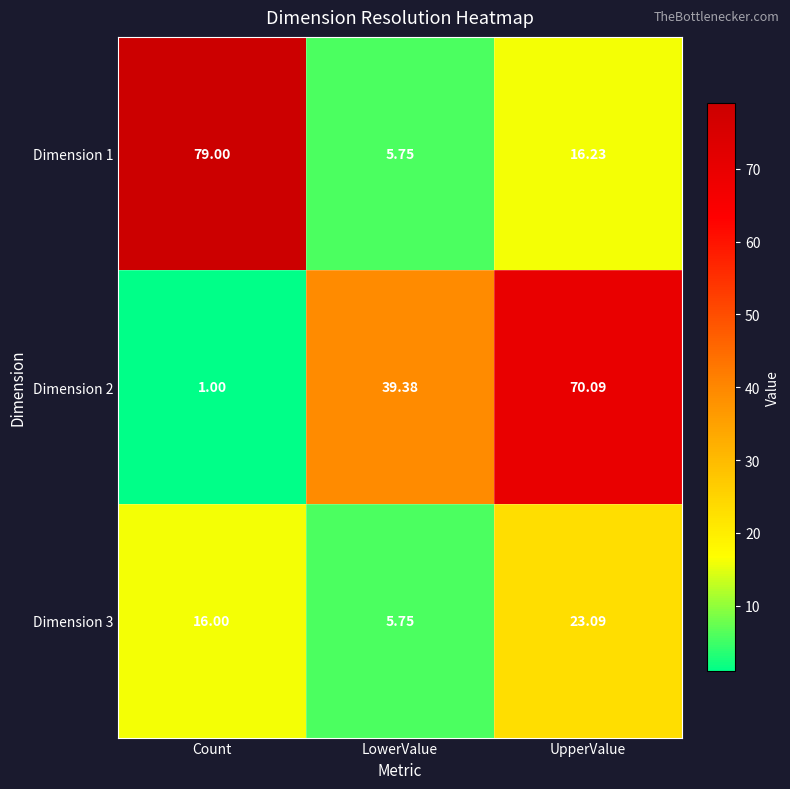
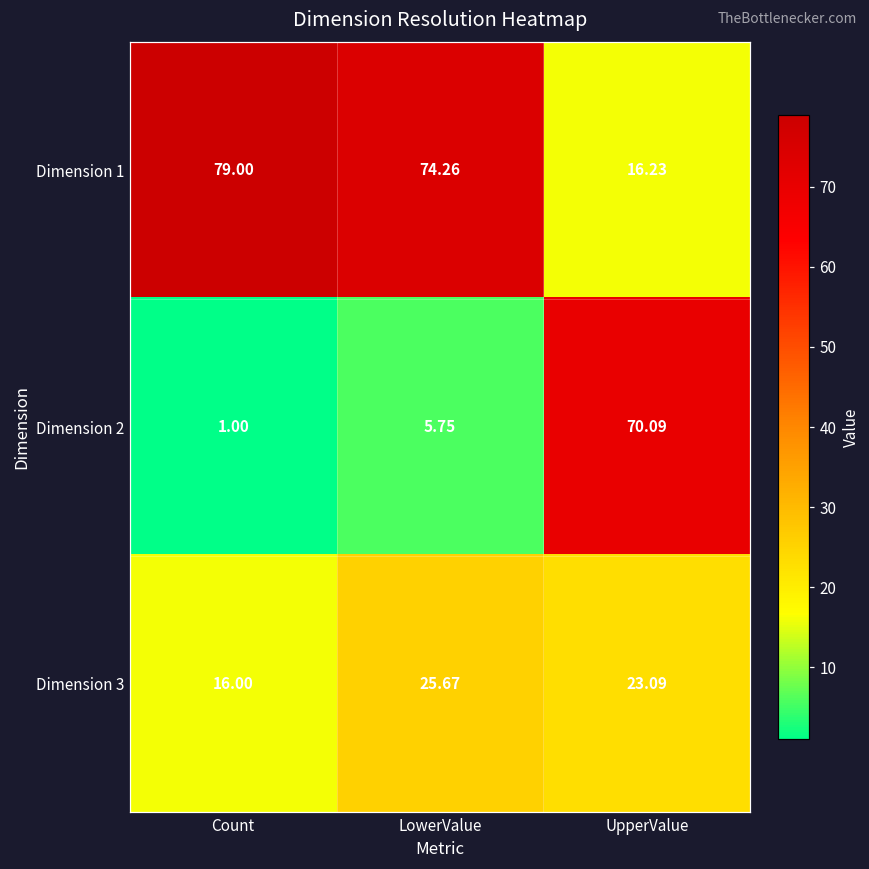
Dimension 1, LowerValue: 5.75 -> 74.26
Dimension 2, LowerValue: 39.38 -> 5.75
Dimension 3, LowerValue: 5.75 -> 25.67
